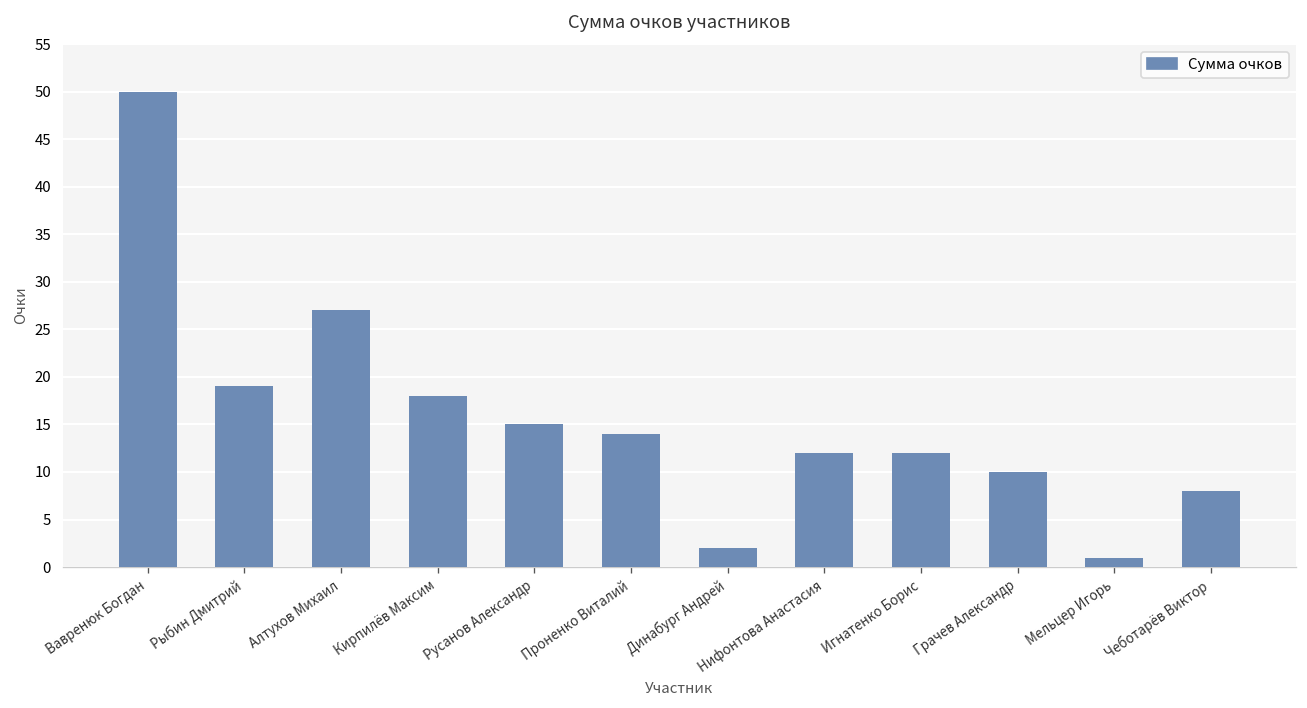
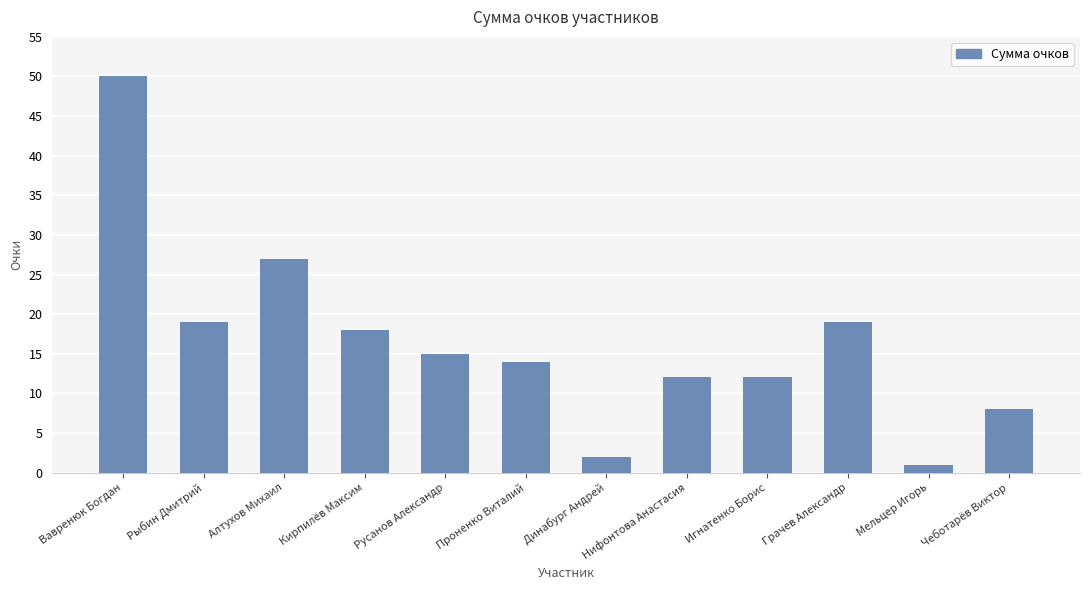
Грачев Александр: 10 -> 19
